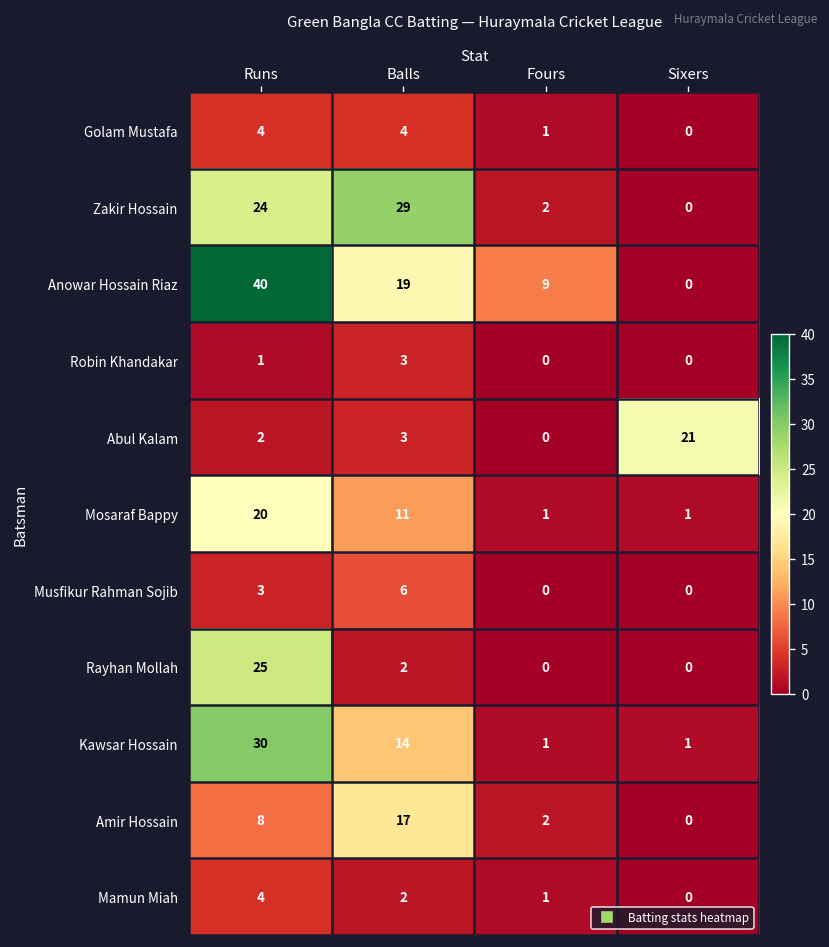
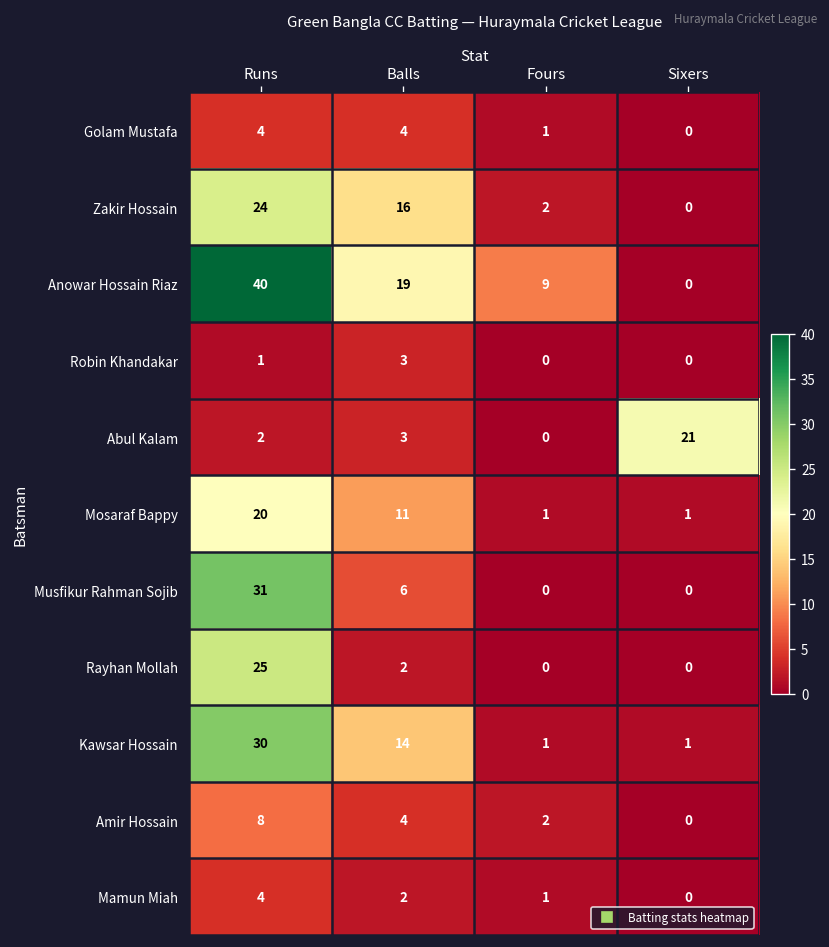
Zakir Hossain, Balls: 29 -> 16
Musfikur Rahman Sojib, Runs: 3 -> 31
Amir Hossain, Balls: 17 -> 4
